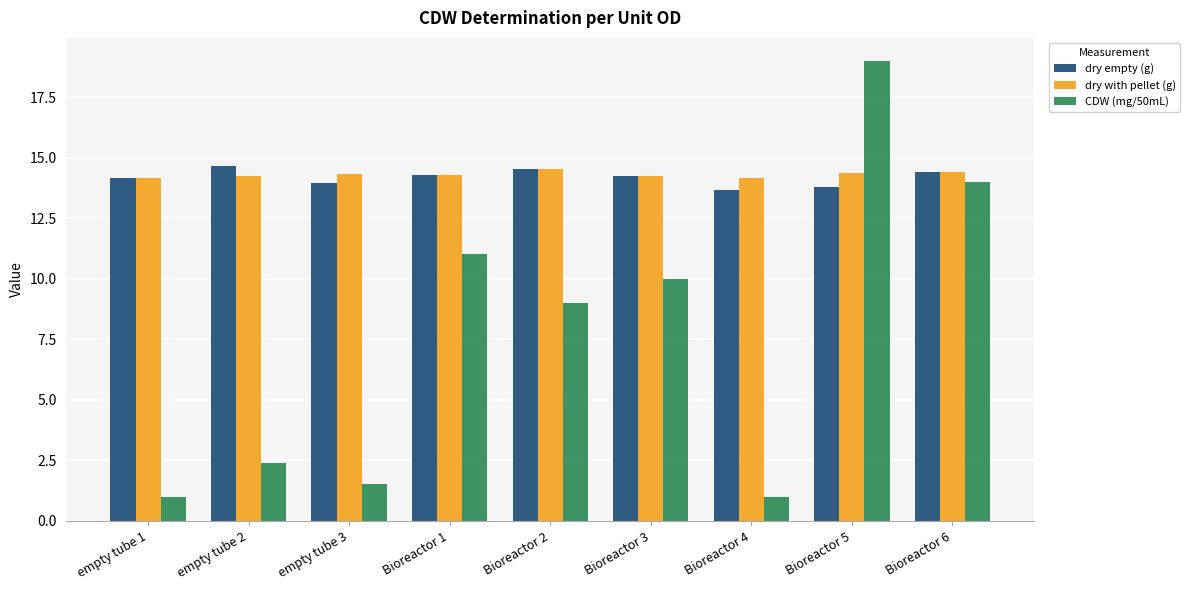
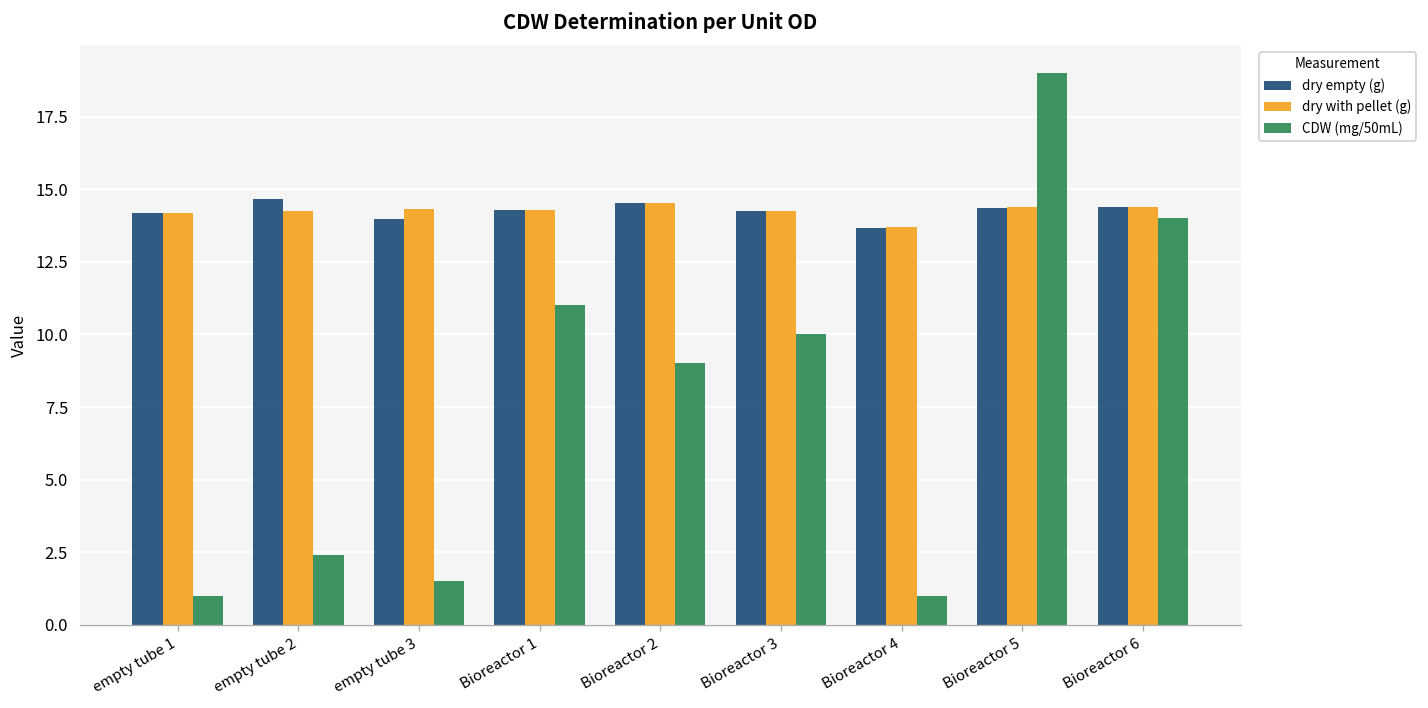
dry with pellet (g), Bioreactor 4: 14.2 -> 13.7
dry empty (g), Bioreactor 5: 13.8 -> 14.4
